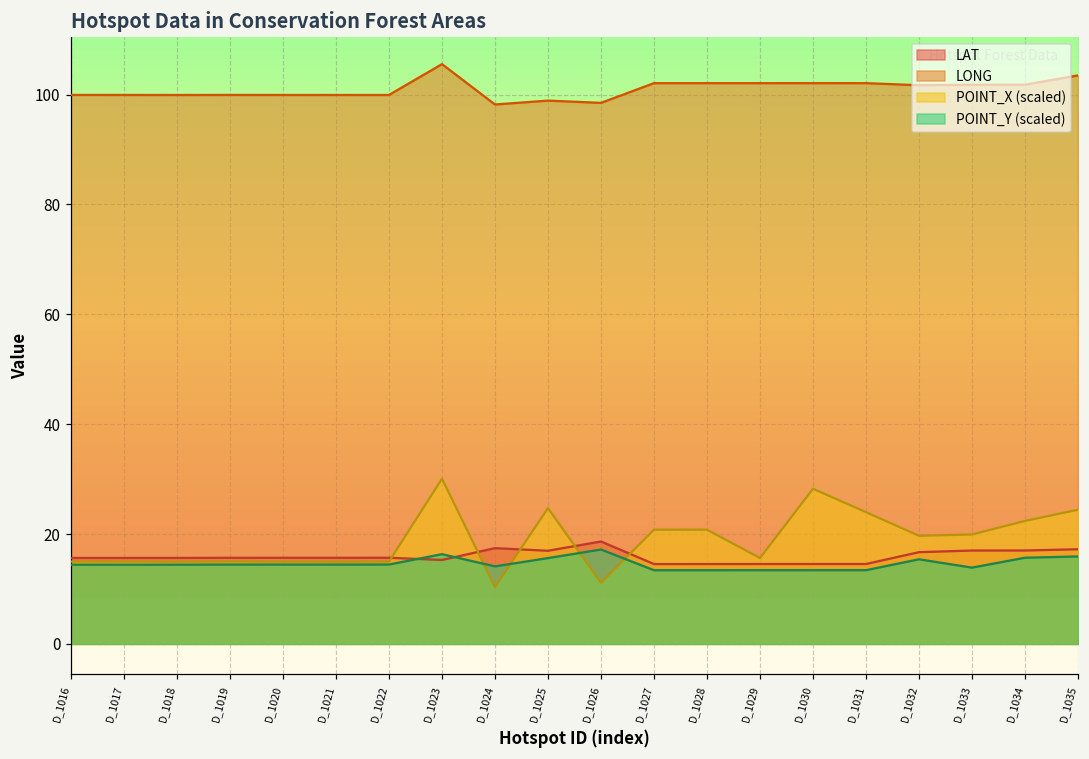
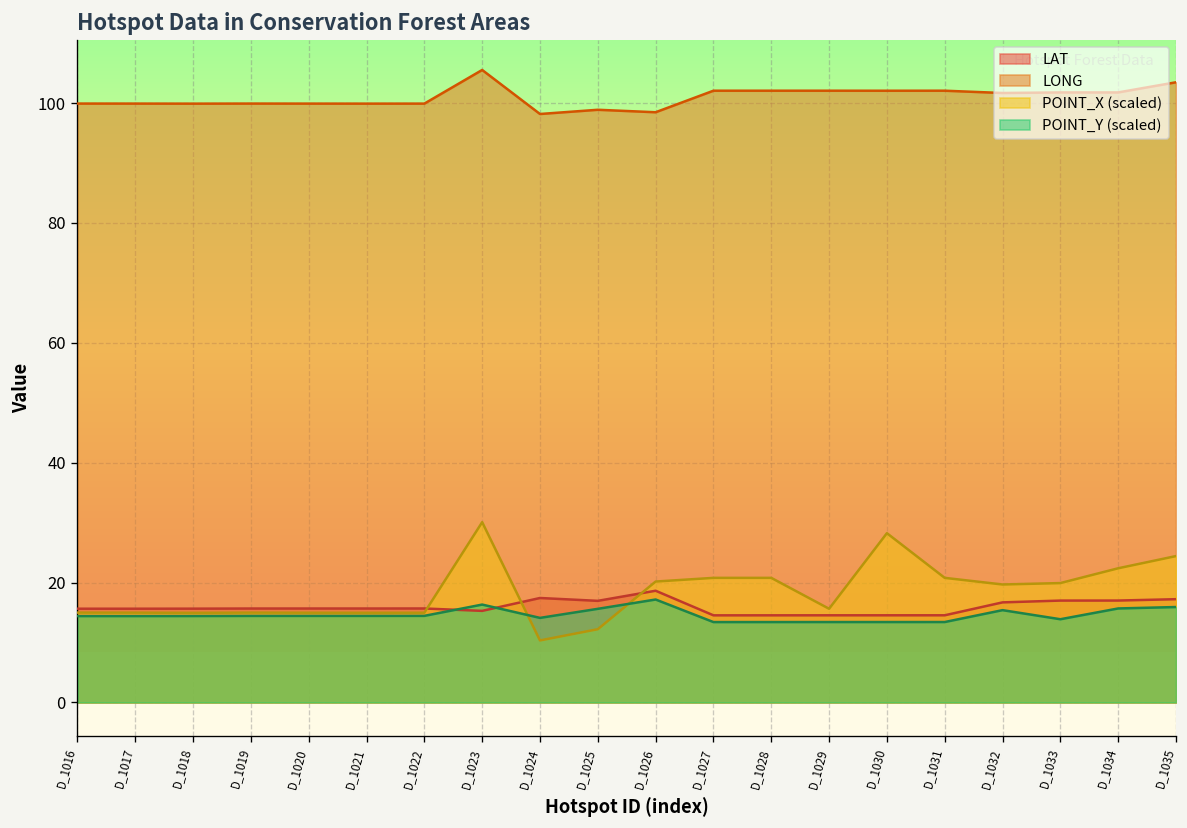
POINT_X (scaled), D_1025: 25 -> 12
POINT_X (scaled), D_1026: 11 -> 20
POINT_X (scaled), D_1031: 24 -> 21
